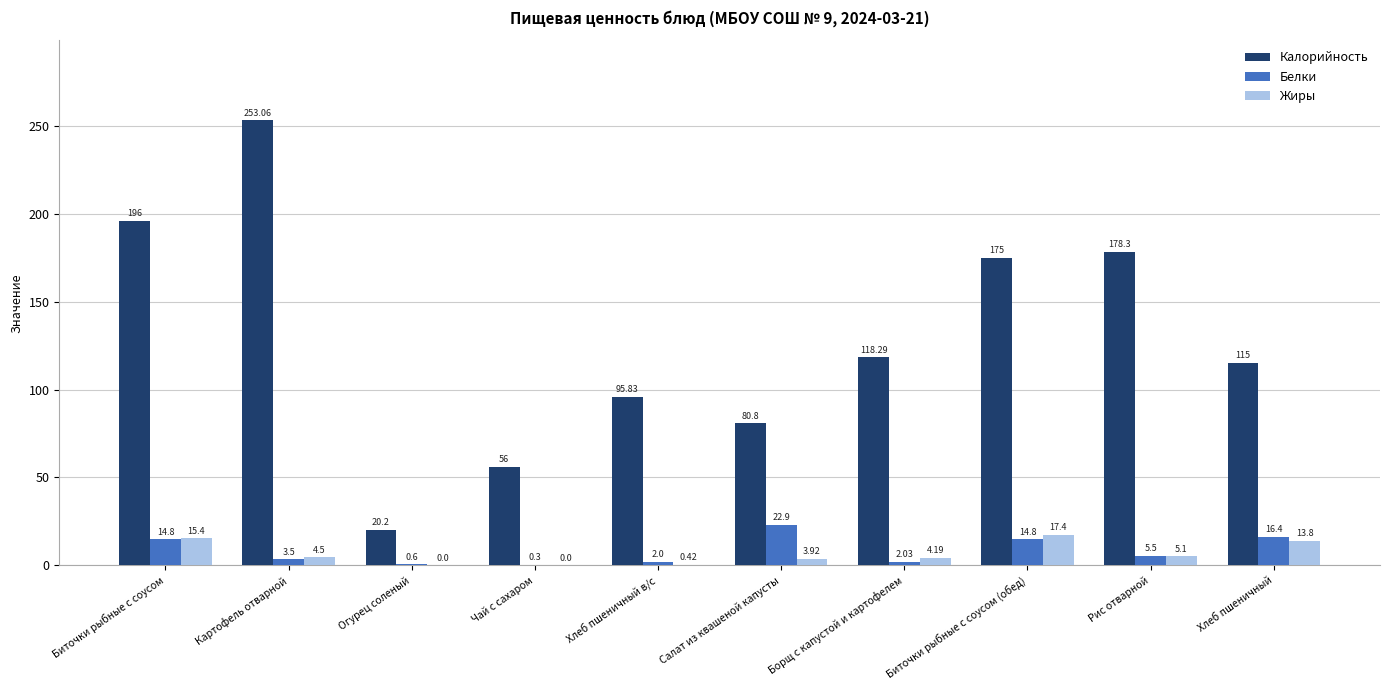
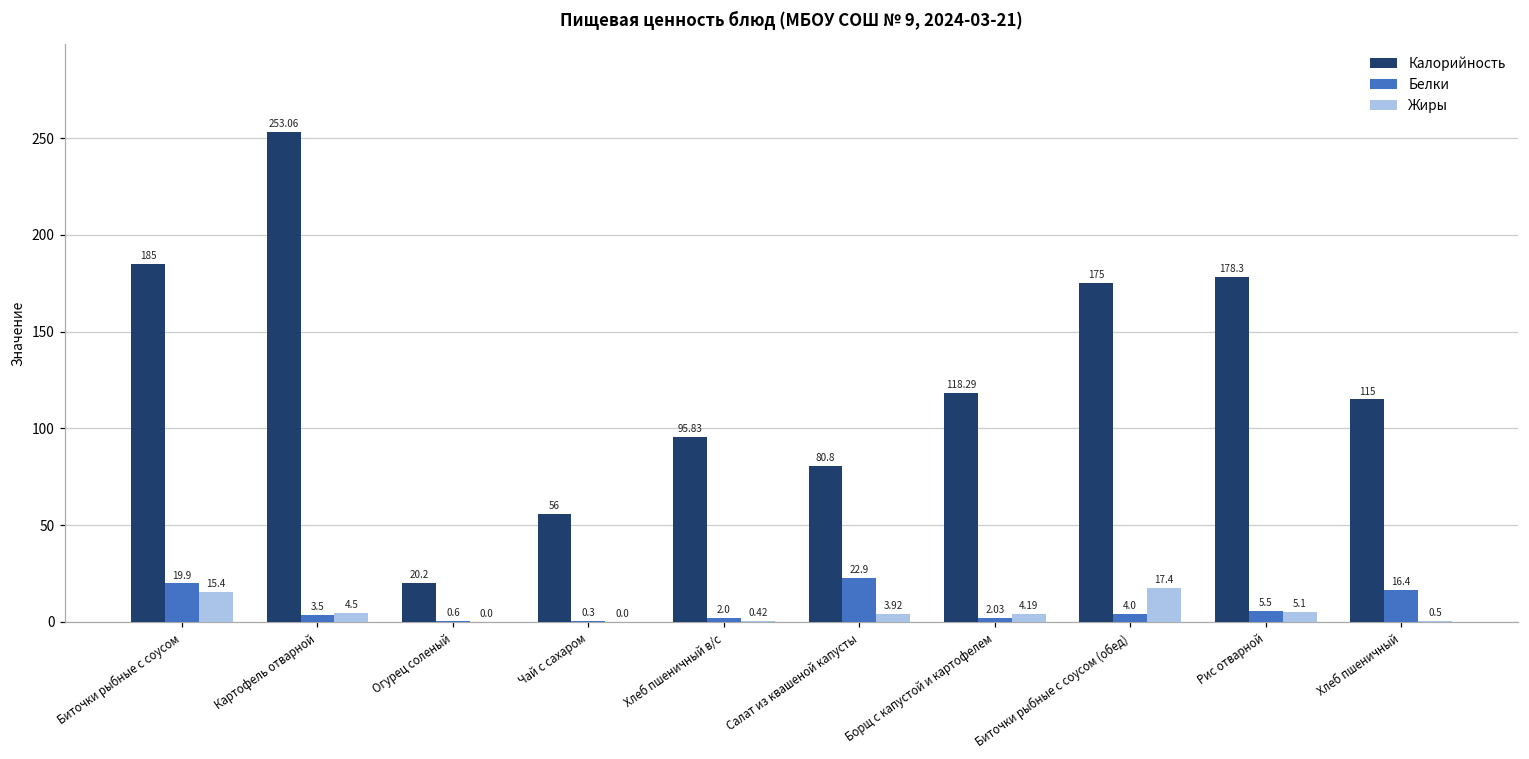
Калорийность, Биточки рыбные с соусом: 196 -> 185
Белки, Биточки рыбные с соусом: 14.8 -> 19.9
Белки, Биточки рыбные с соусом (обед): 14.8 -> 4.0
Жиры, Хлеб пшеничный: 13.8 -> 0.5
